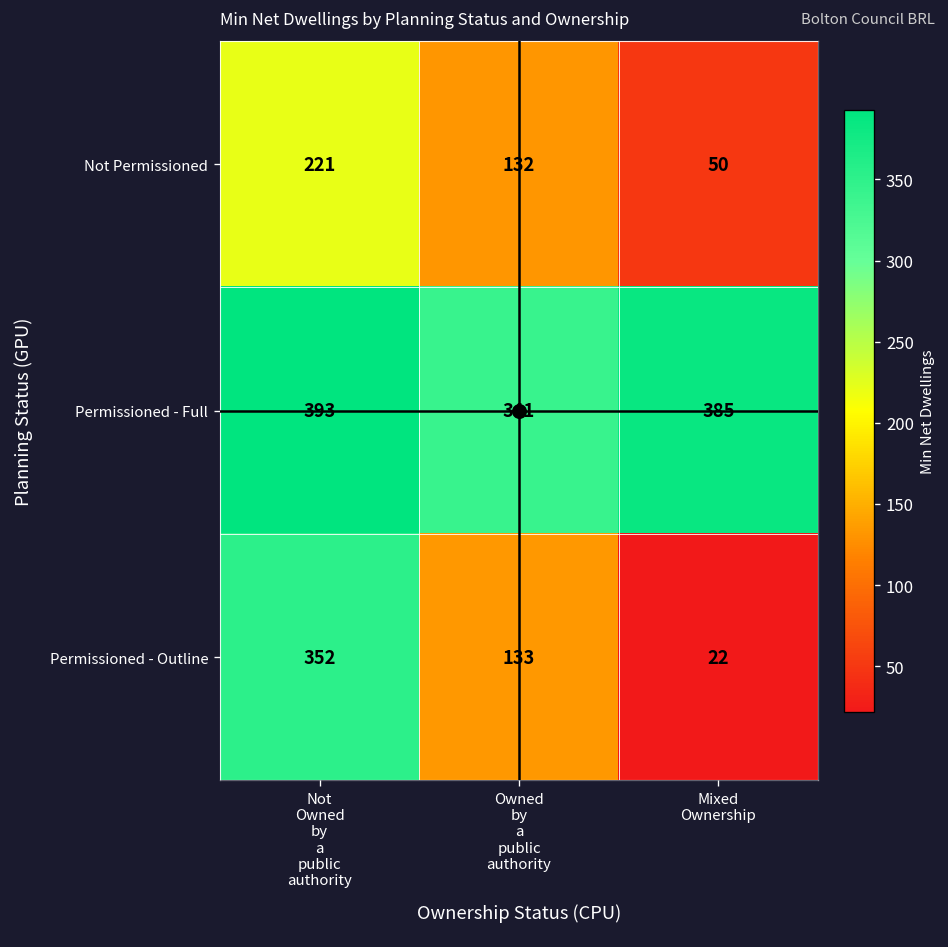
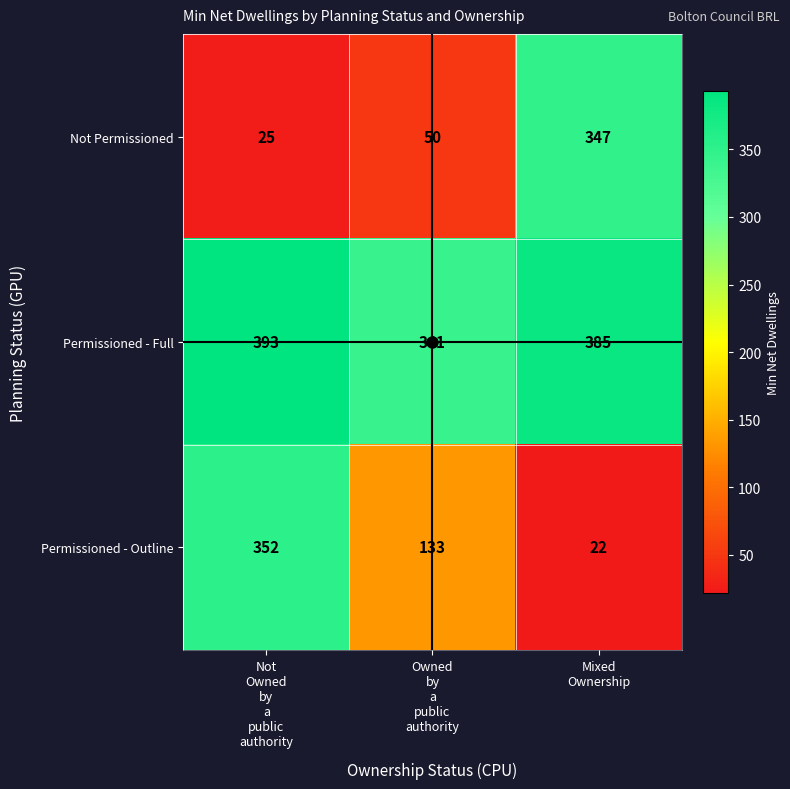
Not Permissioned, Not Owned by a public authority: 221 -> 25
Not Permissioned, Owned by a public authority: 132 -> 50
Not Permissioned, Mixed Ownership: 50 -> 347
